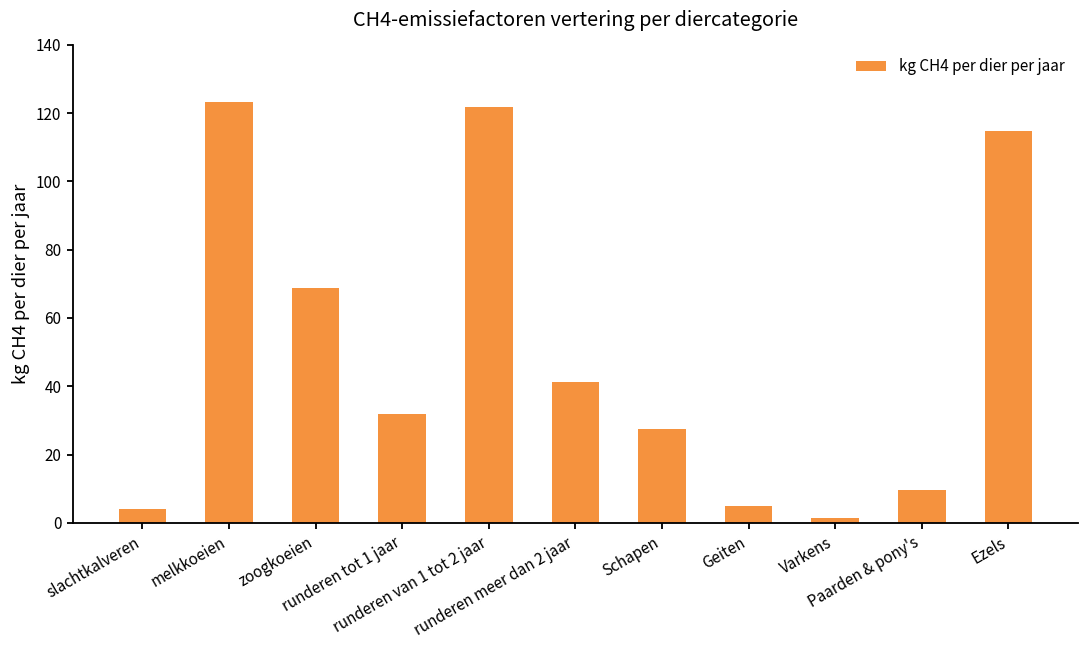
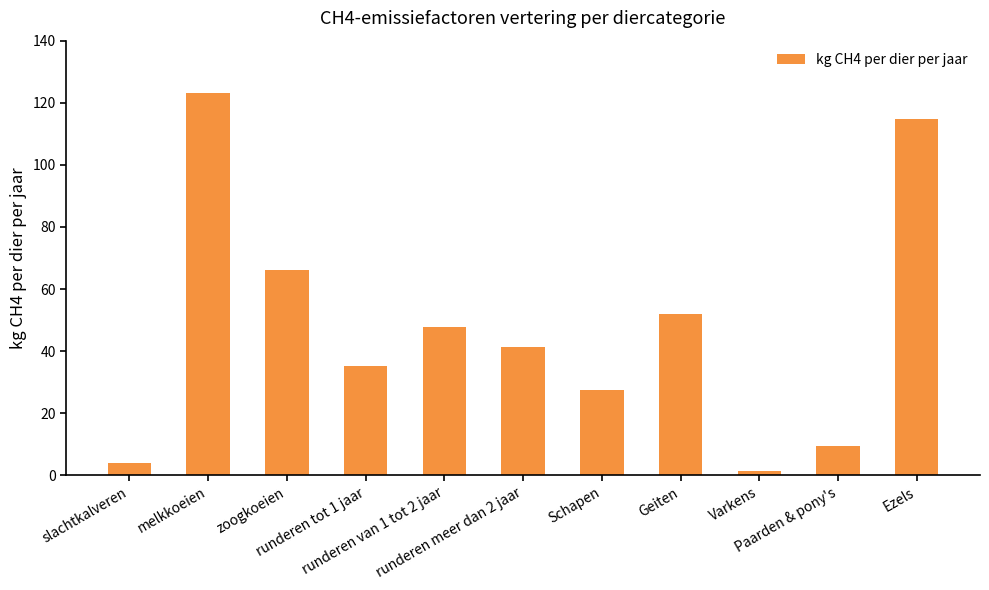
zoogkoeien: 69 -> 66
runderen tot 1 jaar: 32 -> 35
runderen van 1 tot 2 jaar: 122 -> 48
Geiten: 5 -> 52
